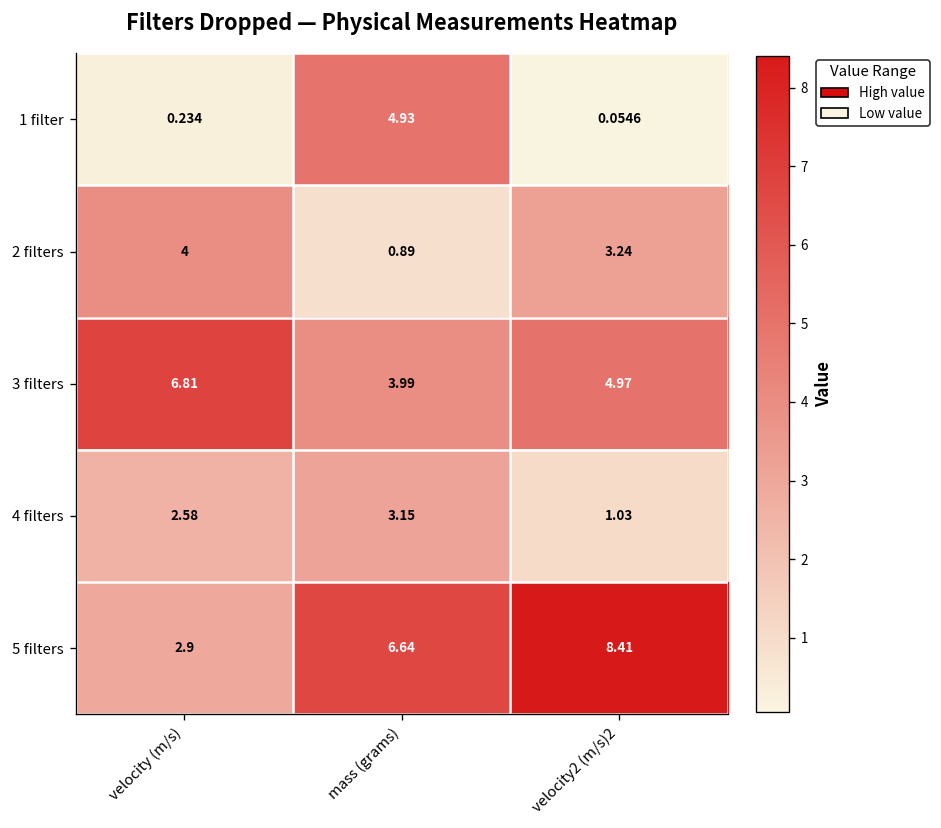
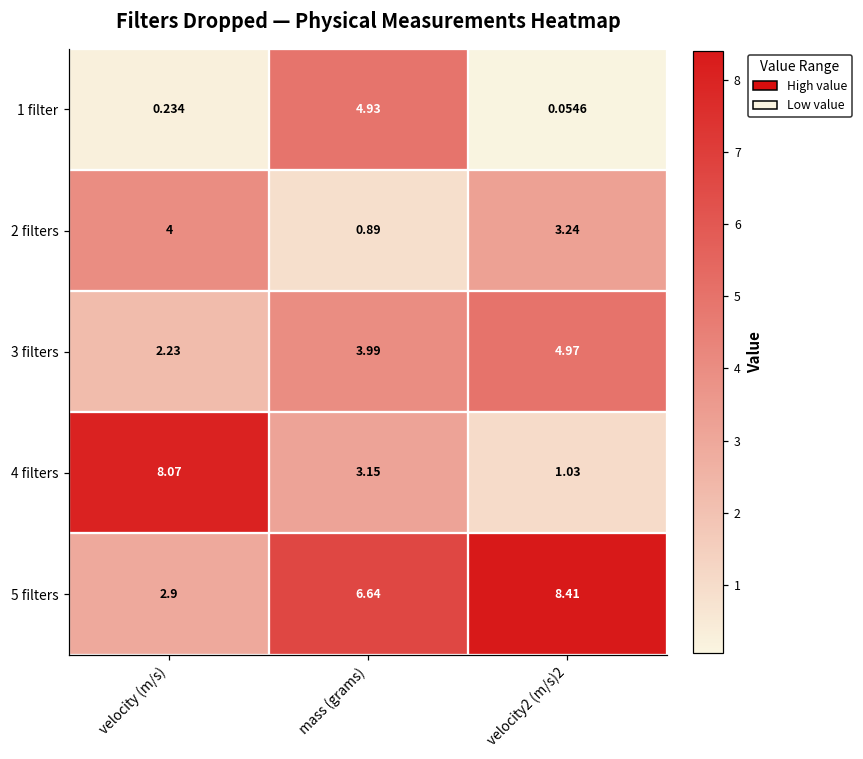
3 filters, velocity (m/s): 6.81 -> 2.23
4 filters, velocity (m/s): 2.58 -> 8.07
